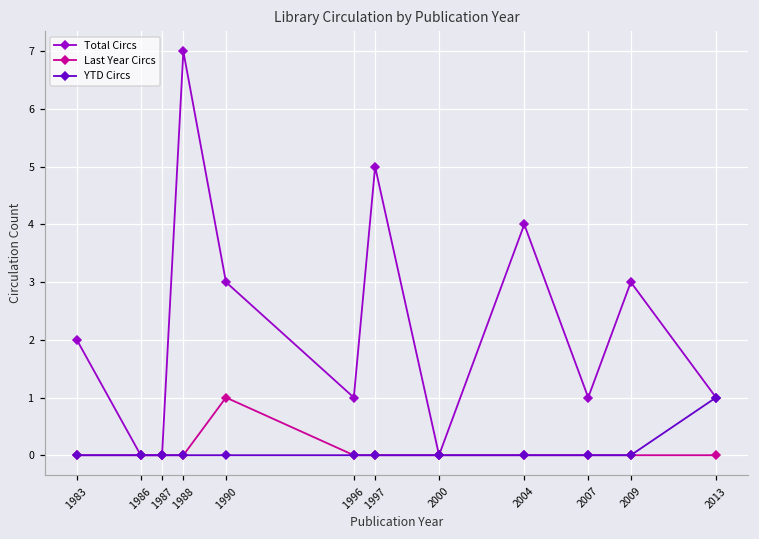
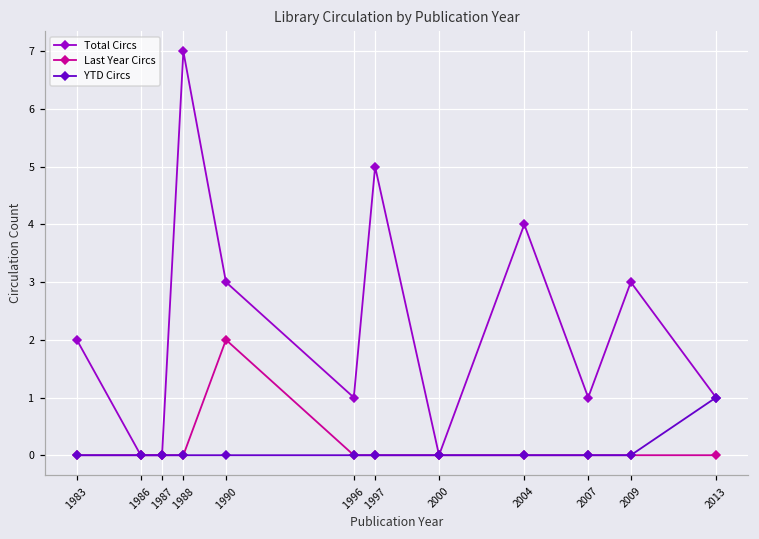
Last Year Circs, 1990: 1 -> 2
